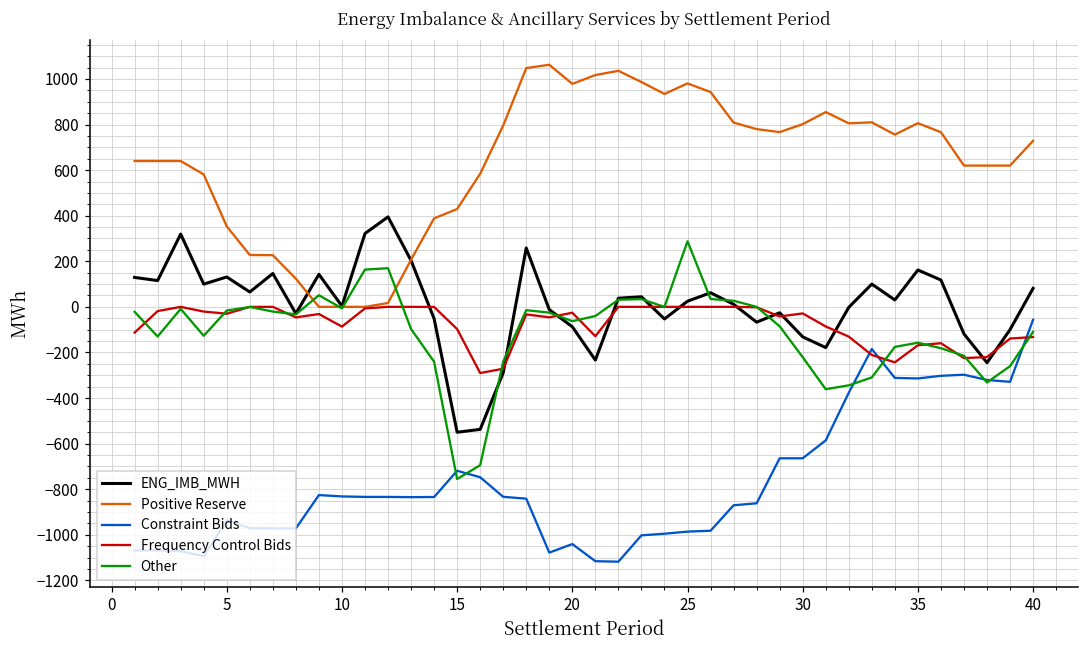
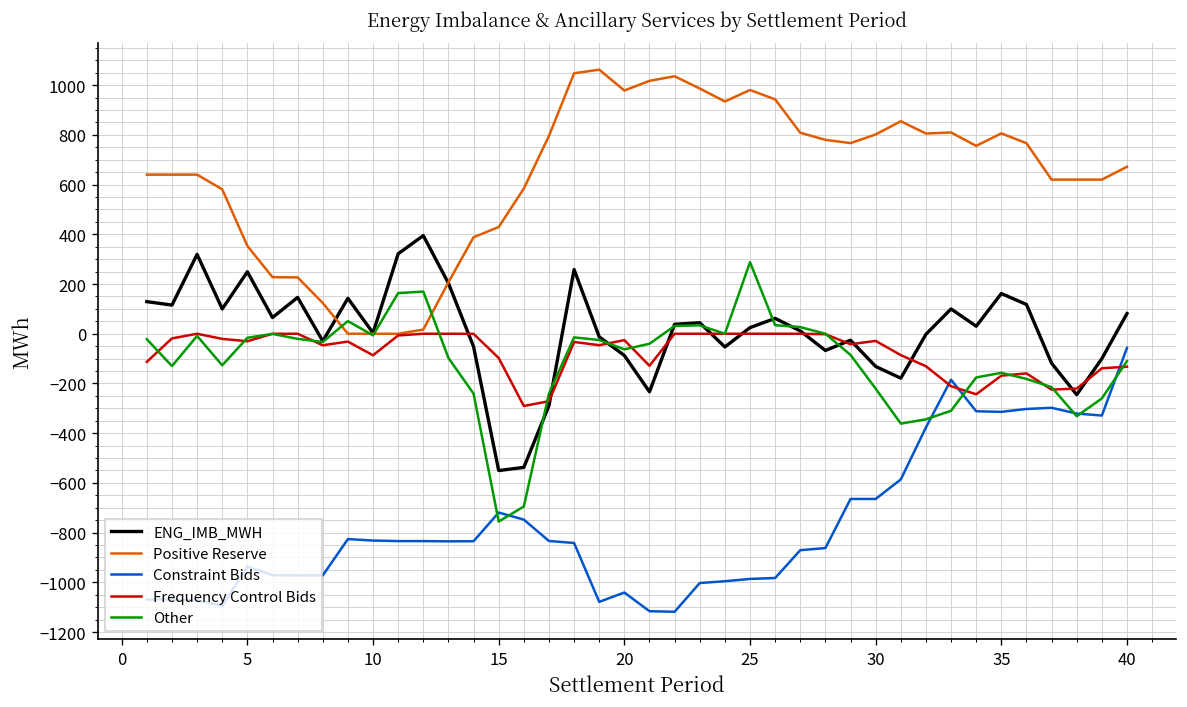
ENG_IMB_MWH, 5: 130 -> 250
Positive Reserve, 40: 730 -> 670
